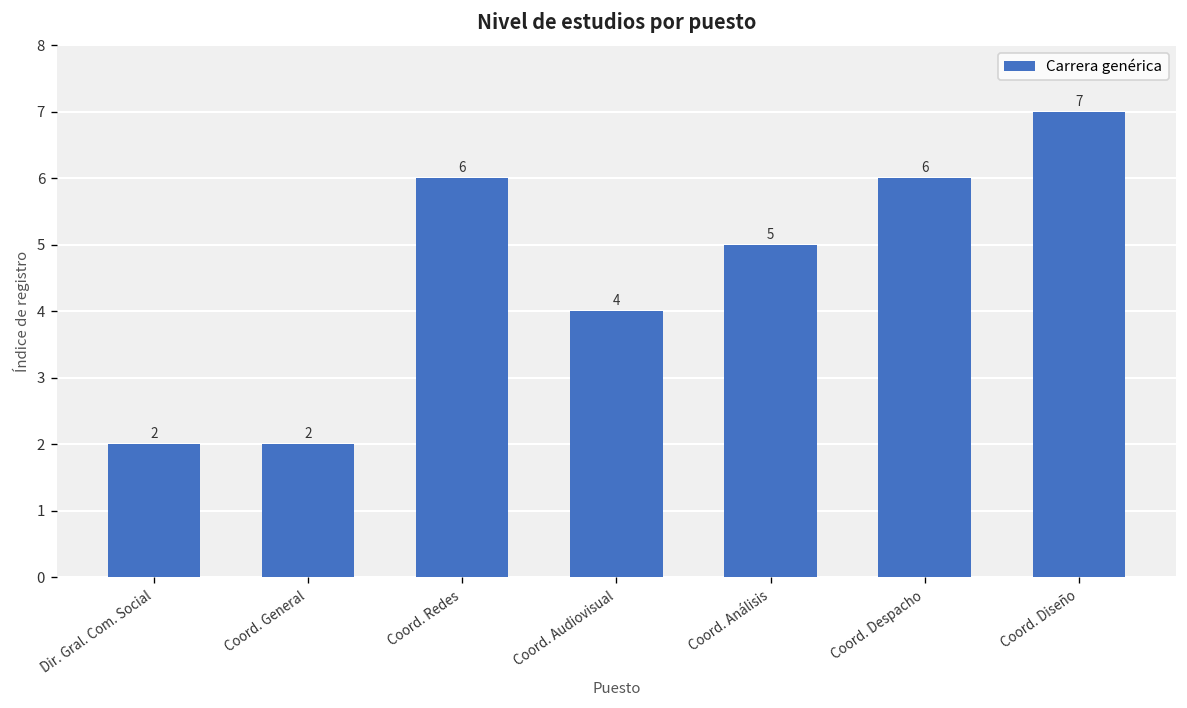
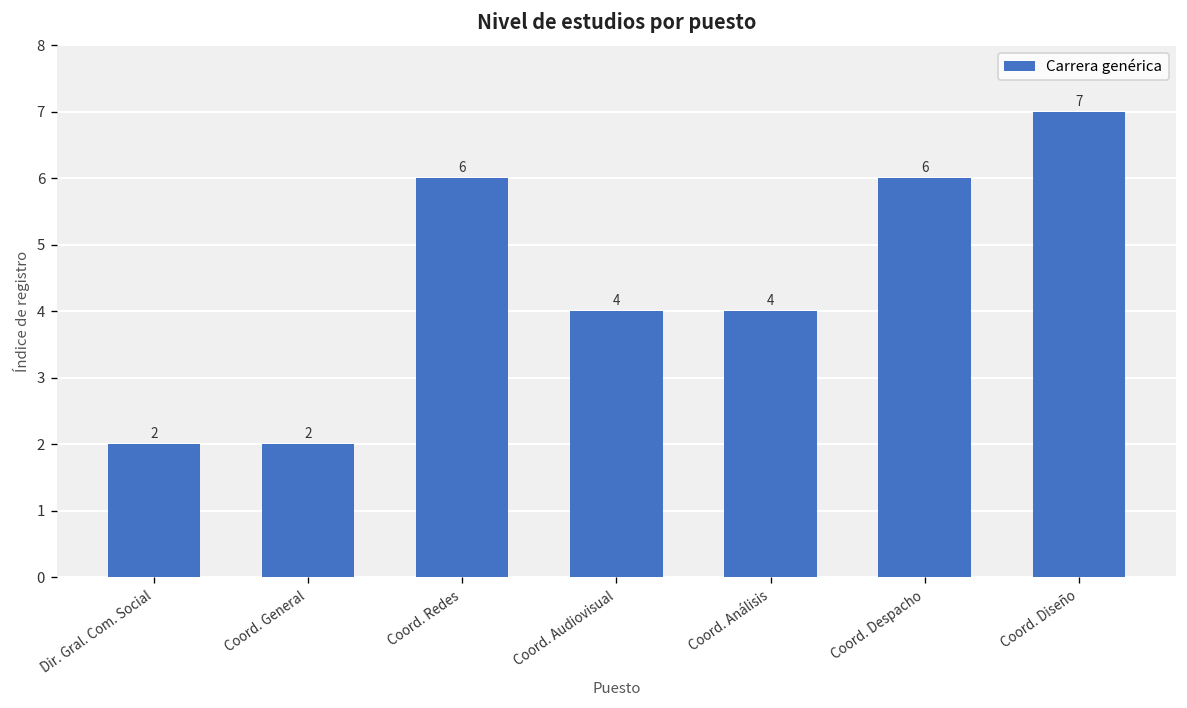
Coord. Análisis: 5 -> 4
